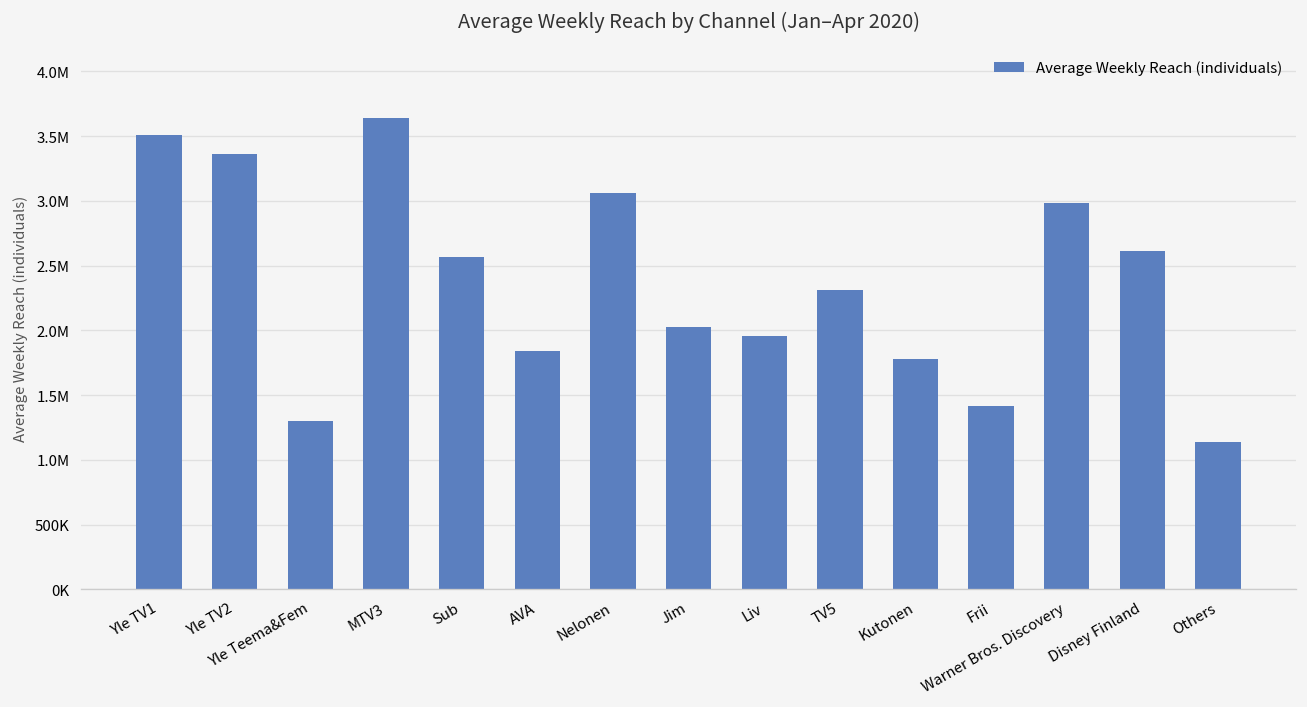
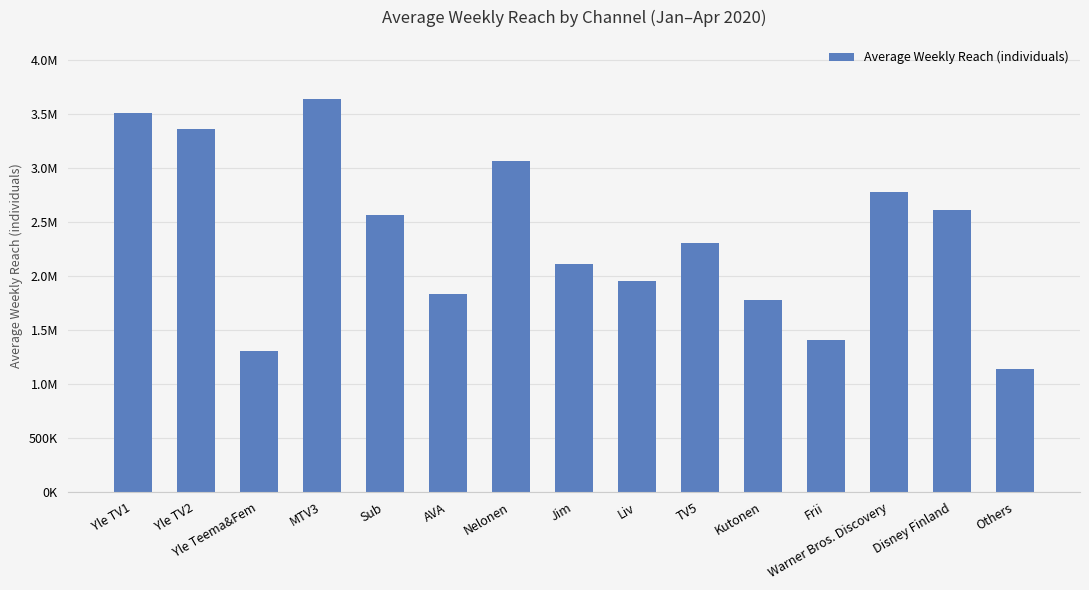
Jim: 2030000 -> 2110000
Warner Bros. Discovery: 2990000 -> 2780000
